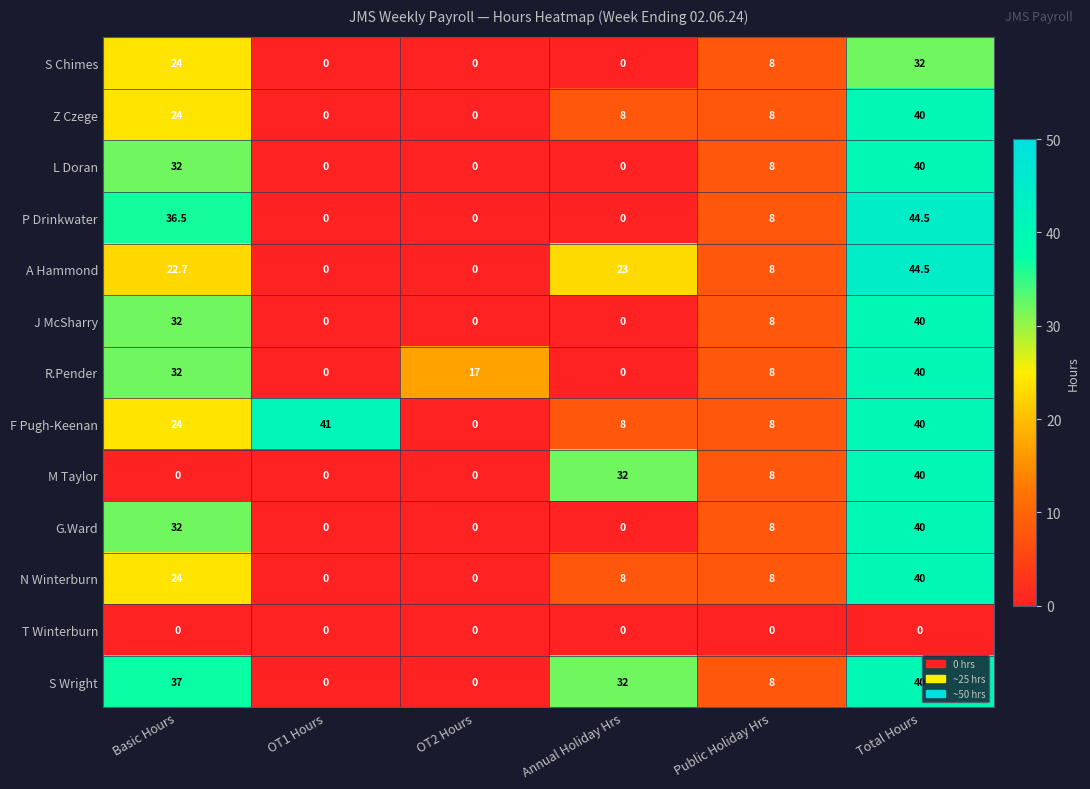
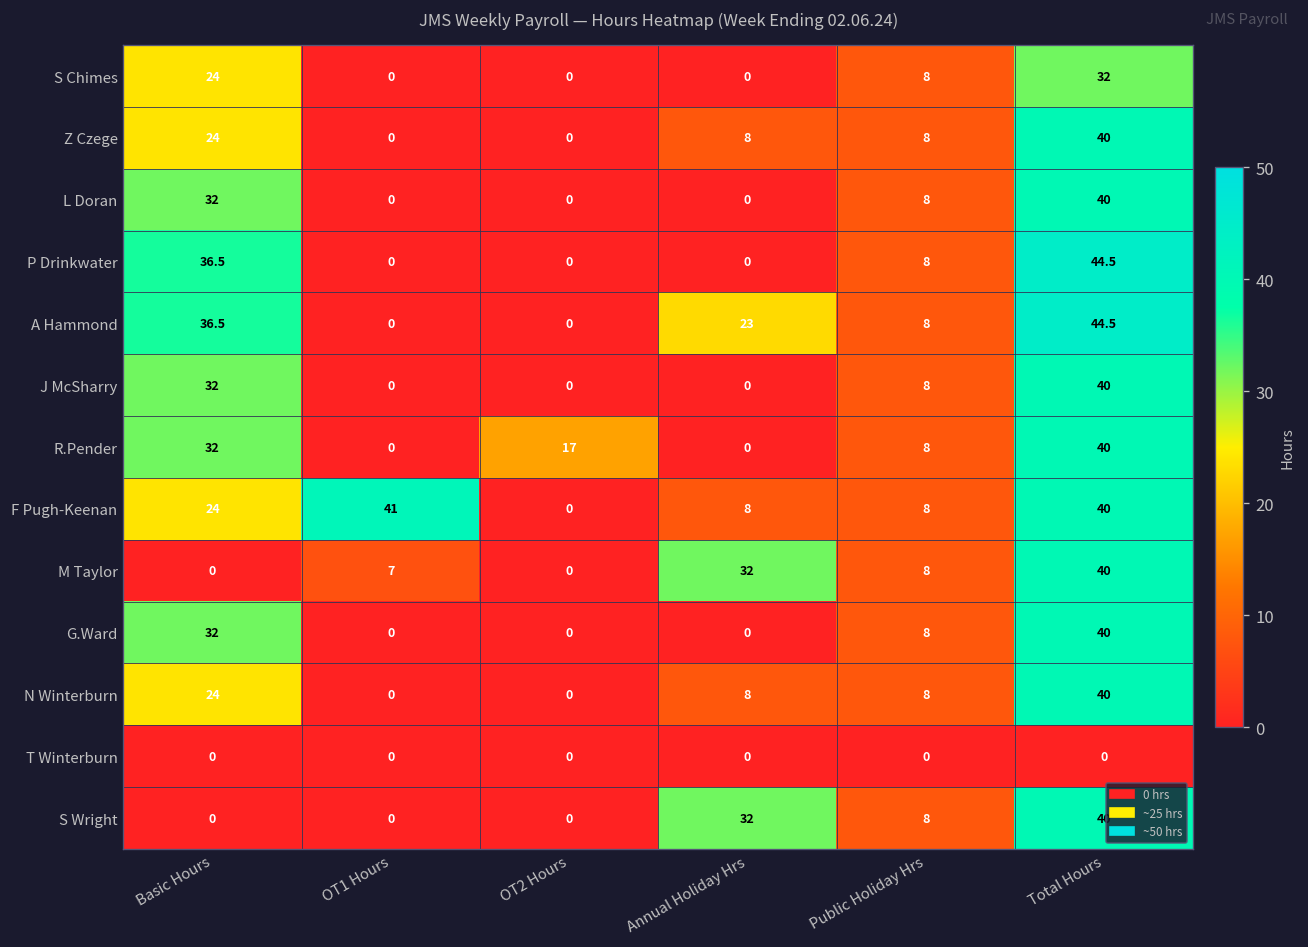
A Hammond, Basic Hours: 22.7 -> 36.5
M Taylor, OT1 Hours: 0 -> 7
S Wright, Basic Hours: 37 -> 0
